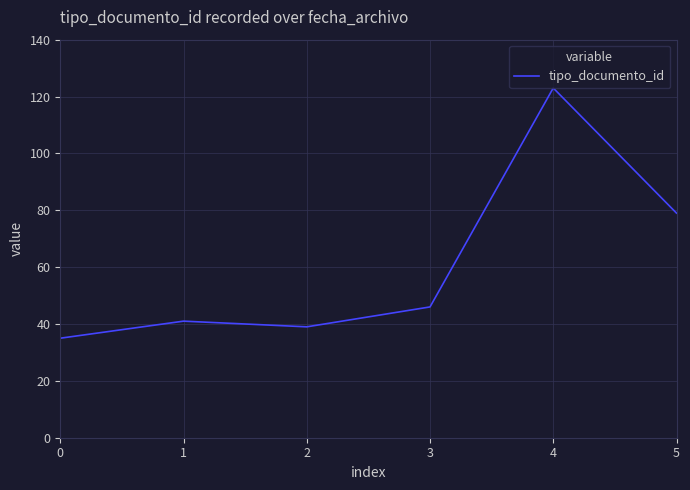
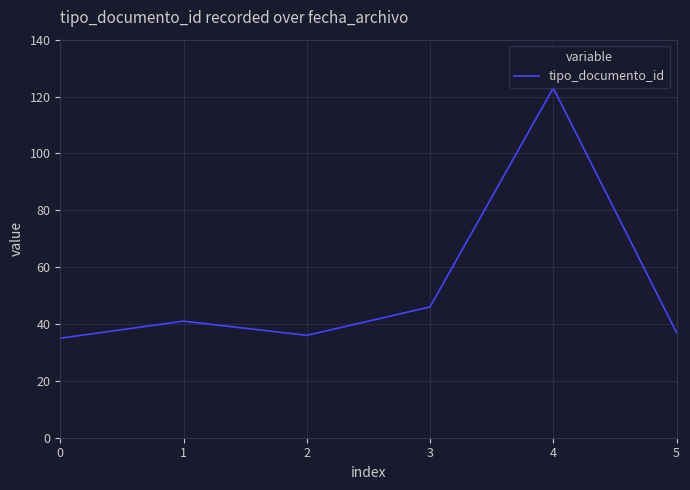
2: 39 -> 36
5: 79 -> 37
